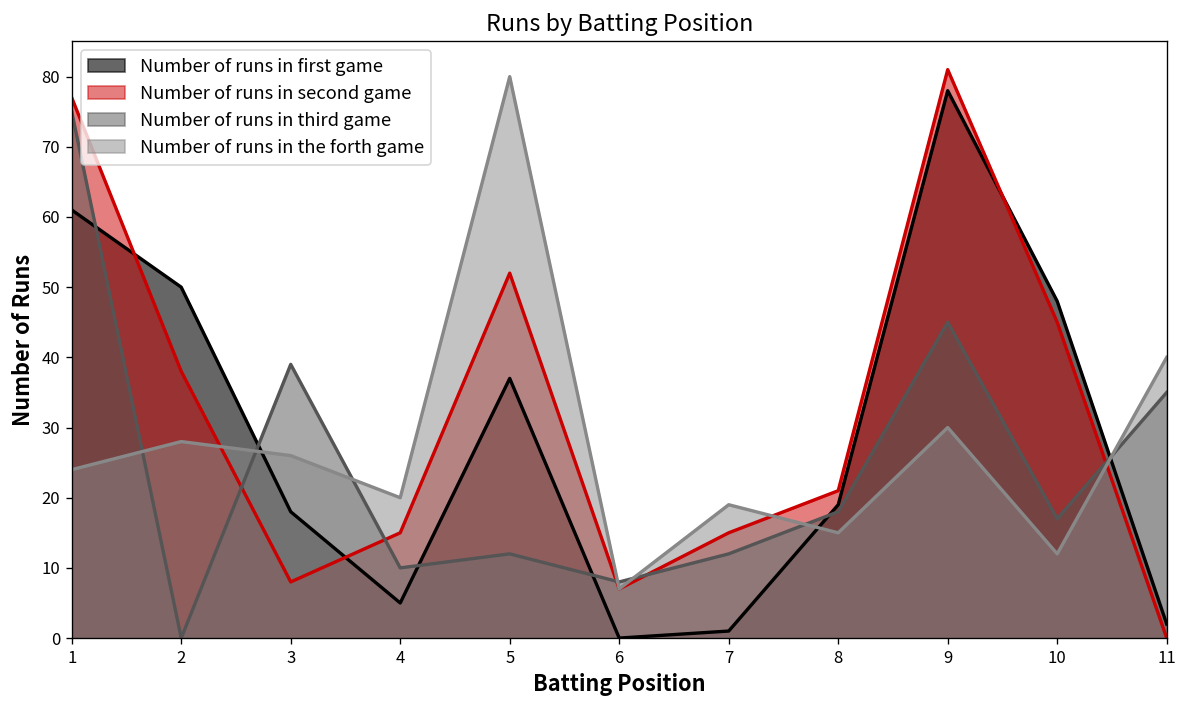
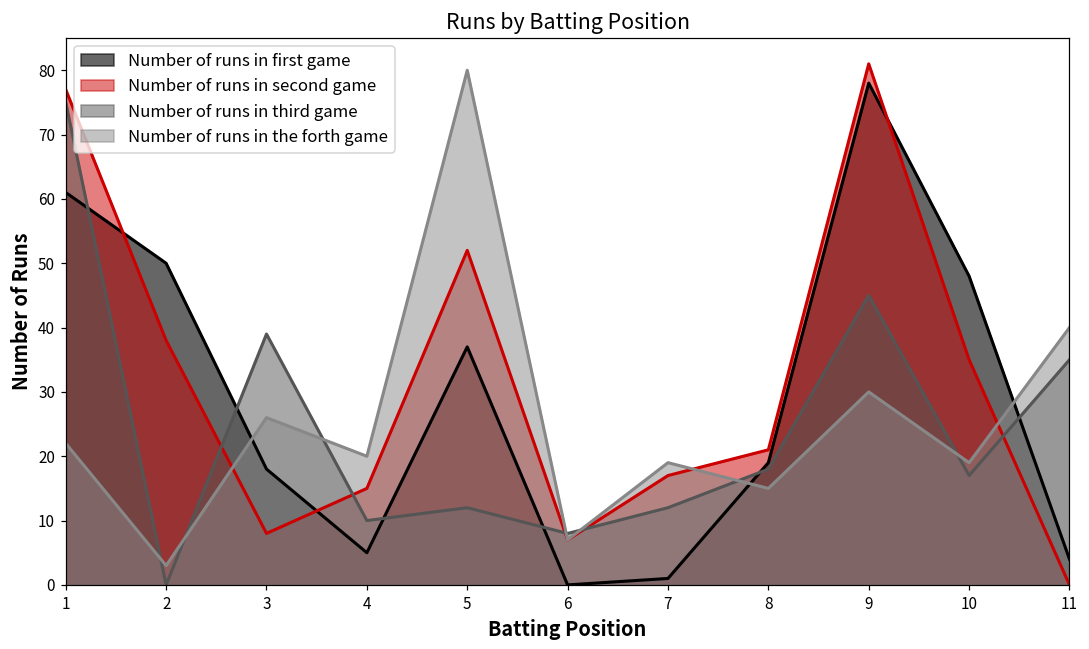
Number of runs in the forth game, 1: 24 -> 22
Number of runs in the forth game, 2: 28 -> 3
Number of runs in second game, 7: 15 -> 17
Number of runs in second game, 10: 45 -> 35
Number of runs in the forth game, 10: 12 -> 19
Number of runs in first game, 11: 2 -> 4
